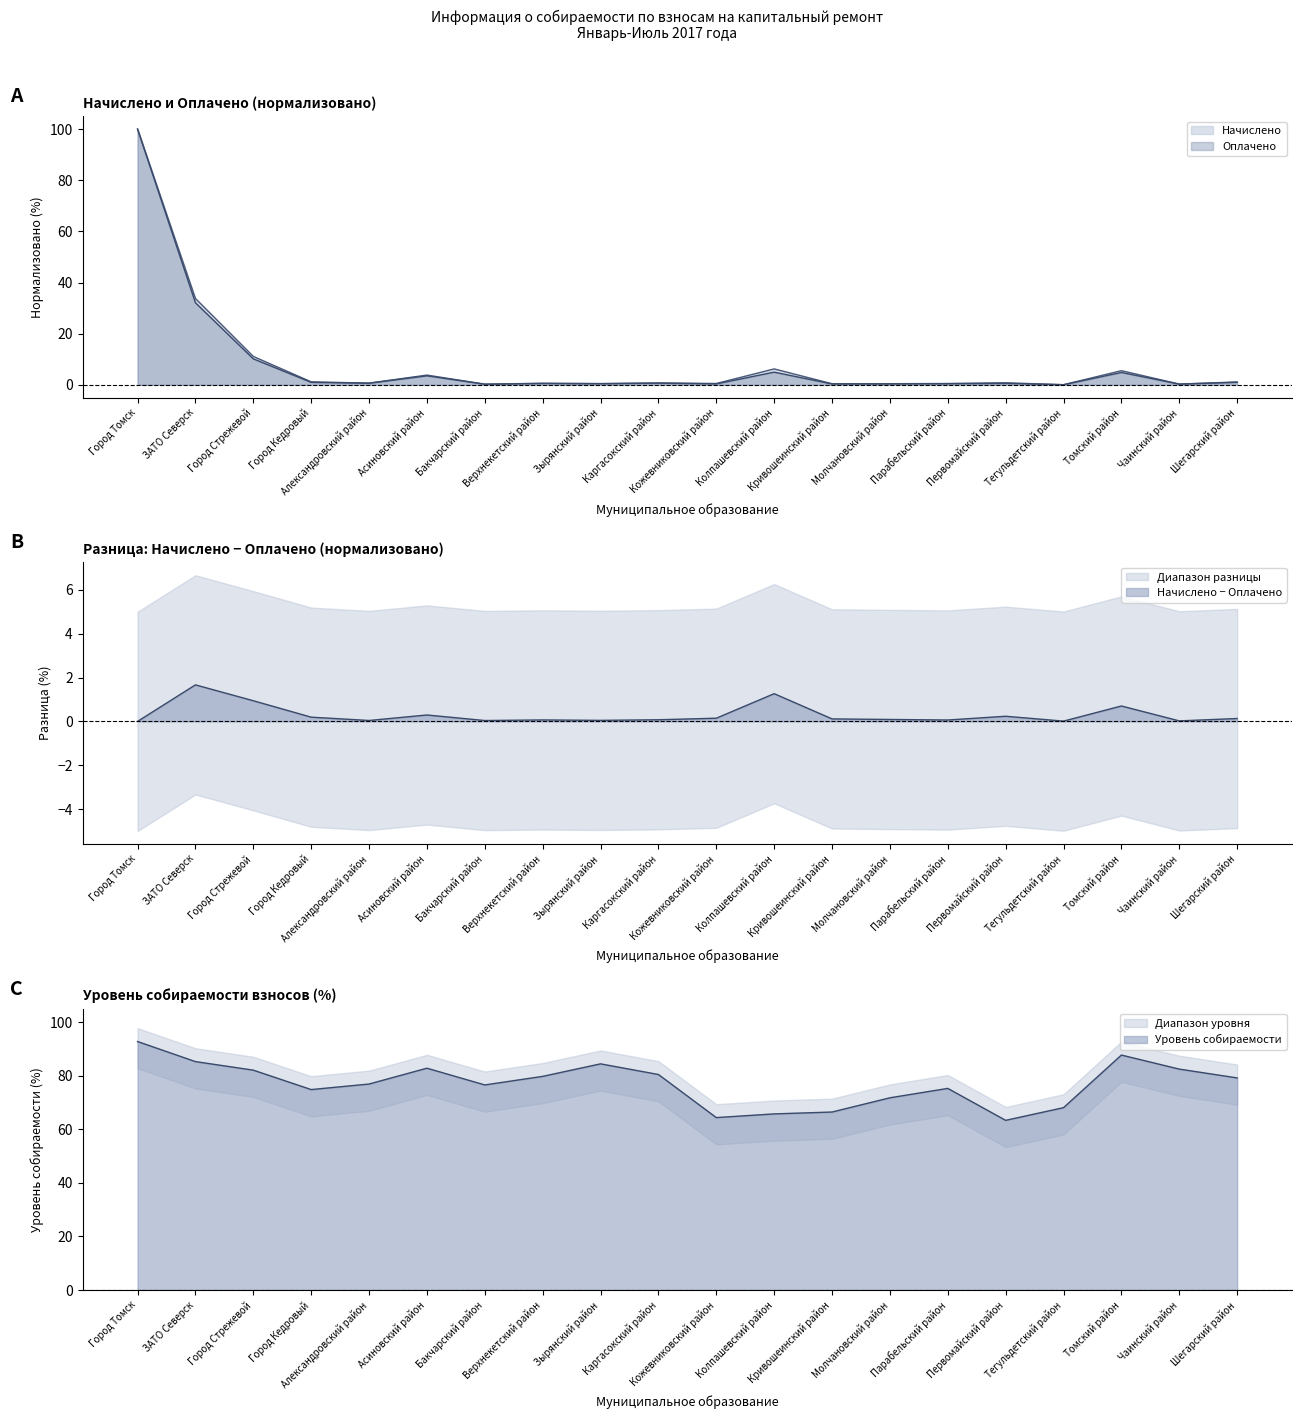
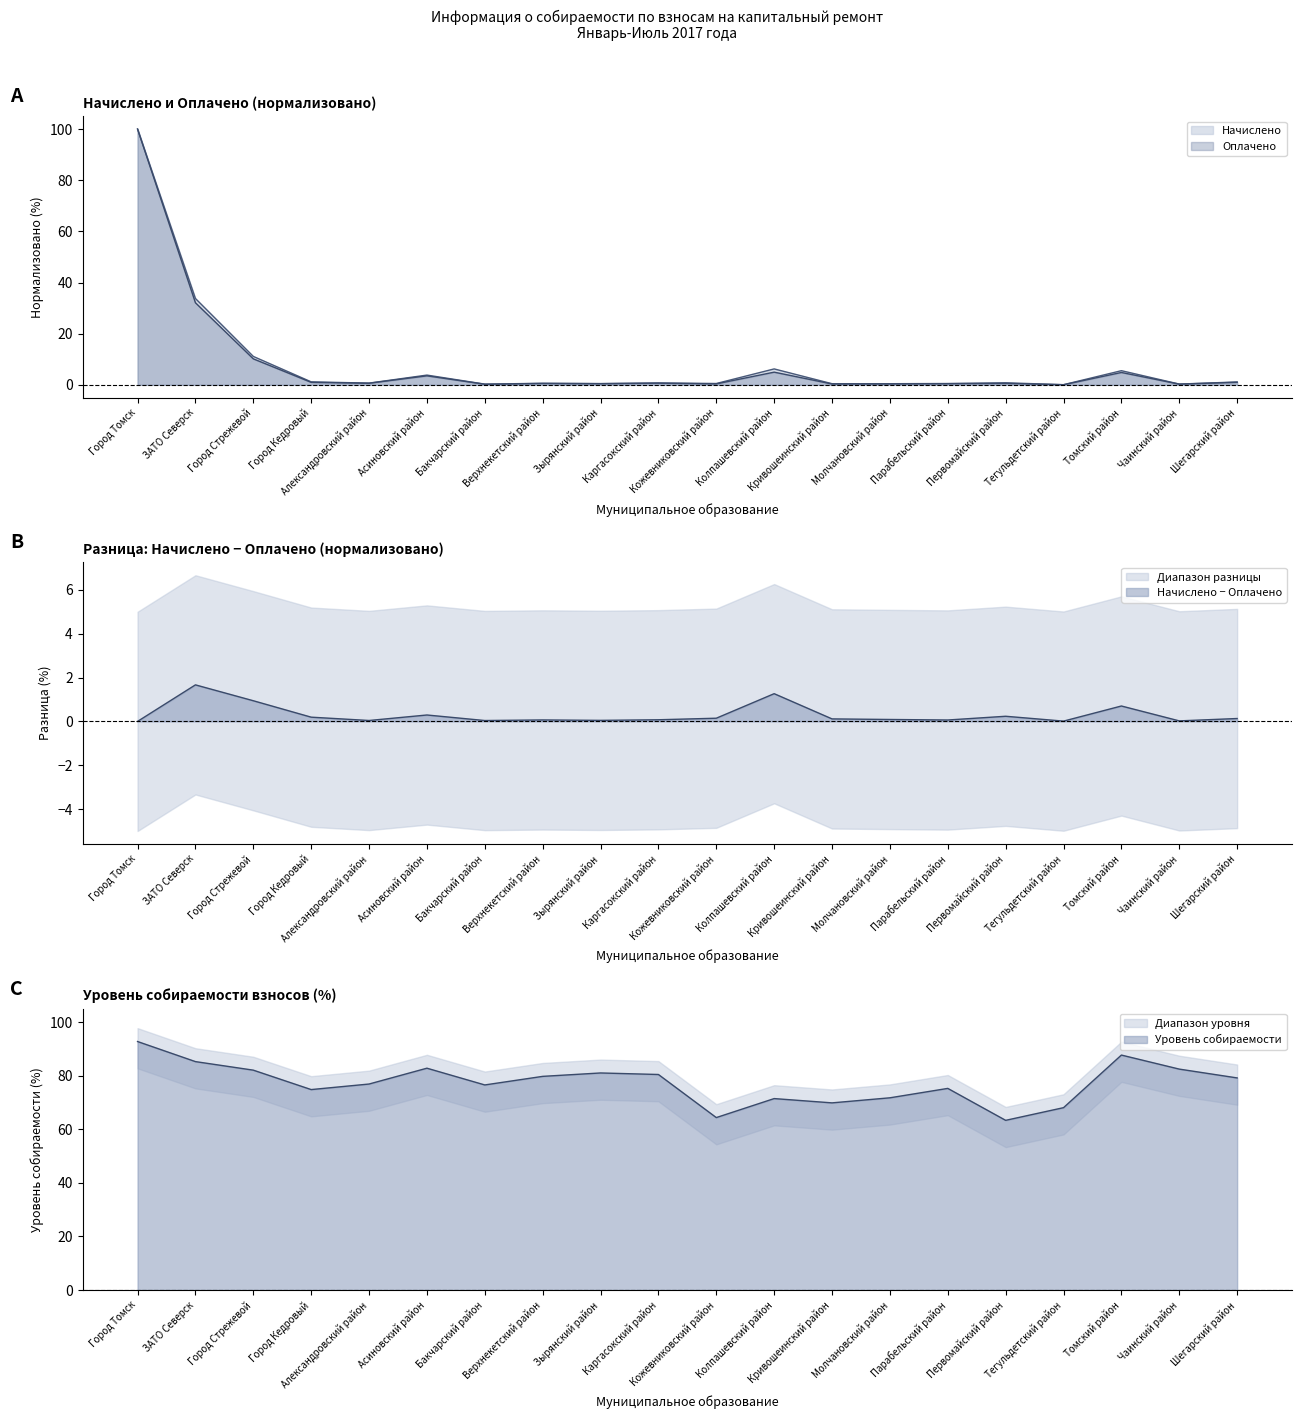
Уровень собираемости взносов (%), Уровень собираемости, Зырянский район: 84 -> 81
Уровень собираемости взносов (%), Уровень собираемости, Колпашевский район: 66 -> 71
Уровень собираемости взносов (%), Уровень собираемости, Кривошеинский район: 66 -> 70
